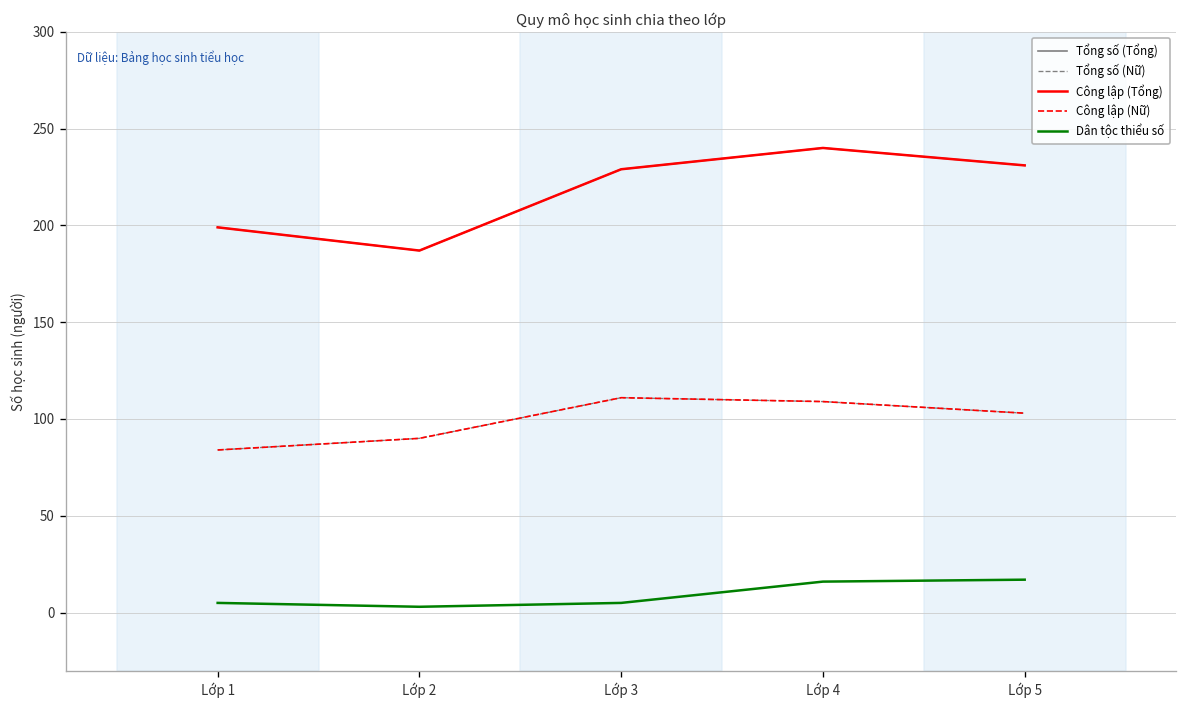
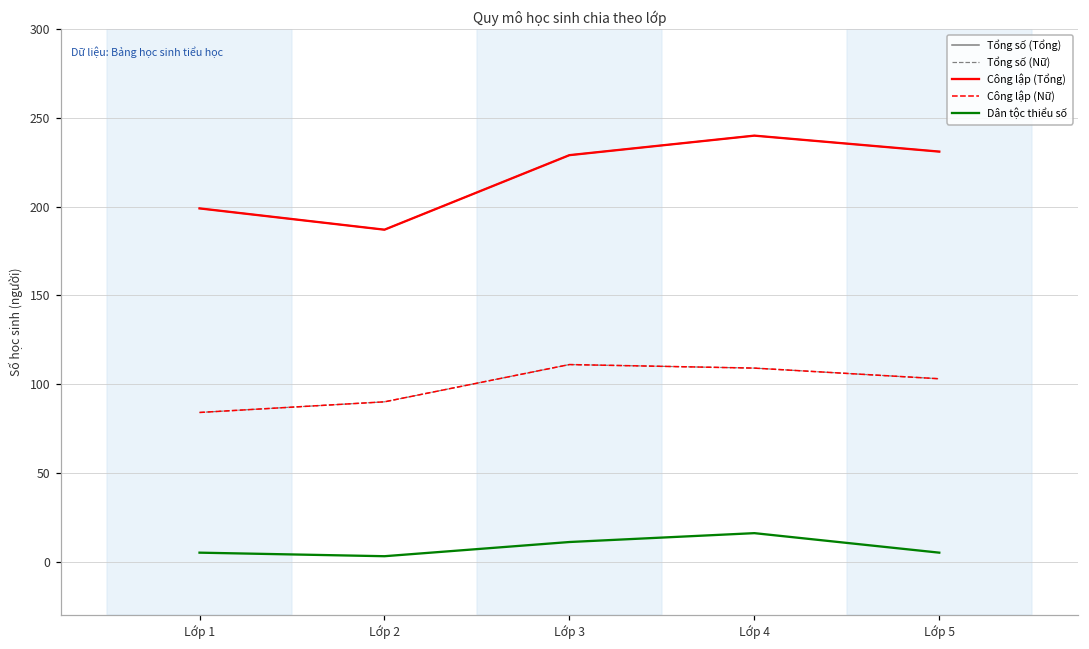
Dân tộc thiểu số, Lớp 3: 5 -> 11
Dân tộc thiểu số, Lớp 5: 17 -> 5
